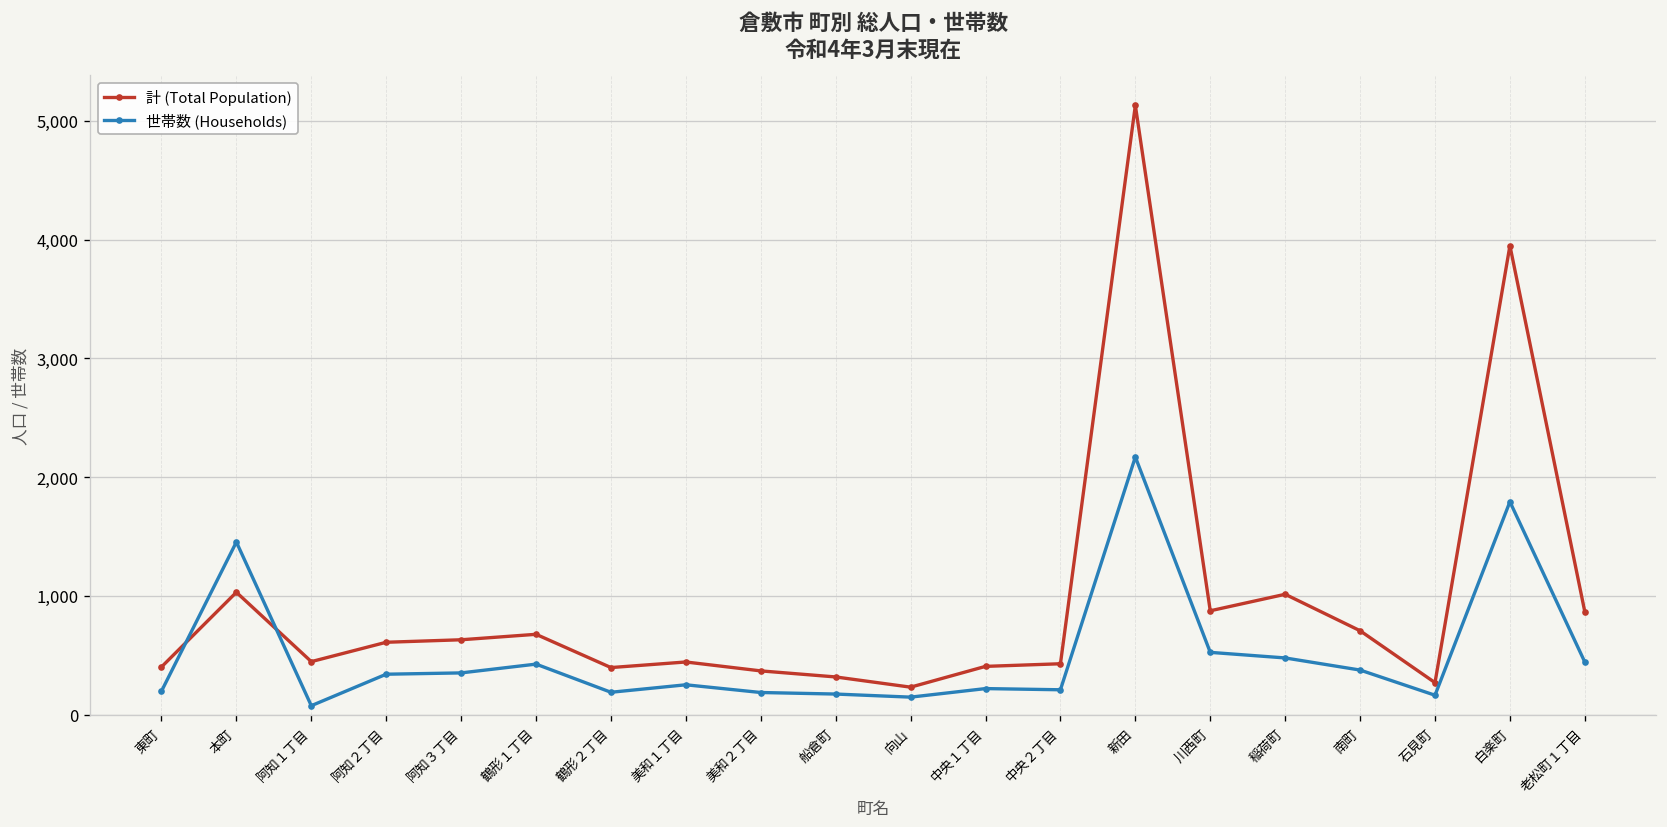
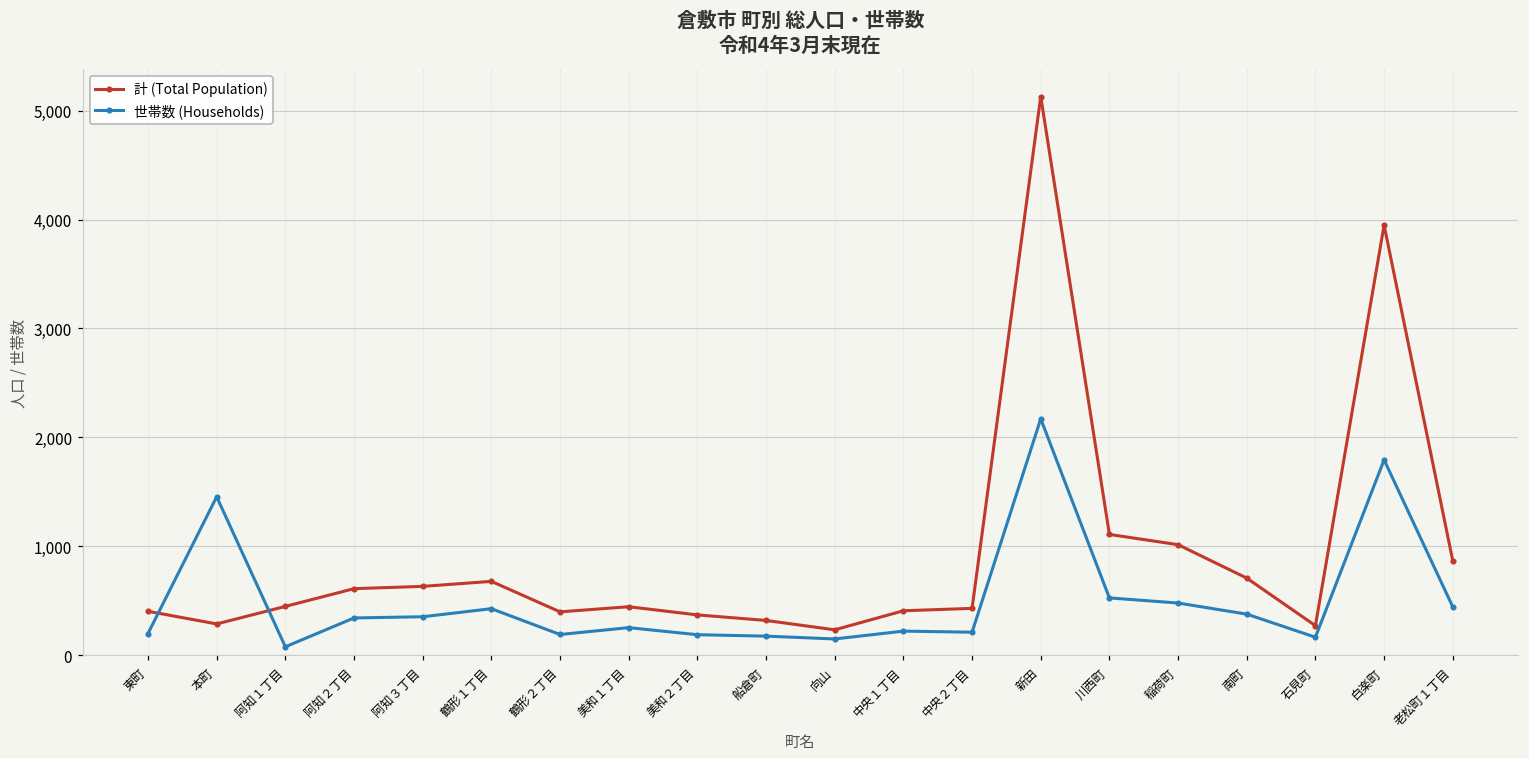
計 (Total Population), 本町: 1,000 -> 300
計 (Total Population), 川西町: 900 -> 1,100
